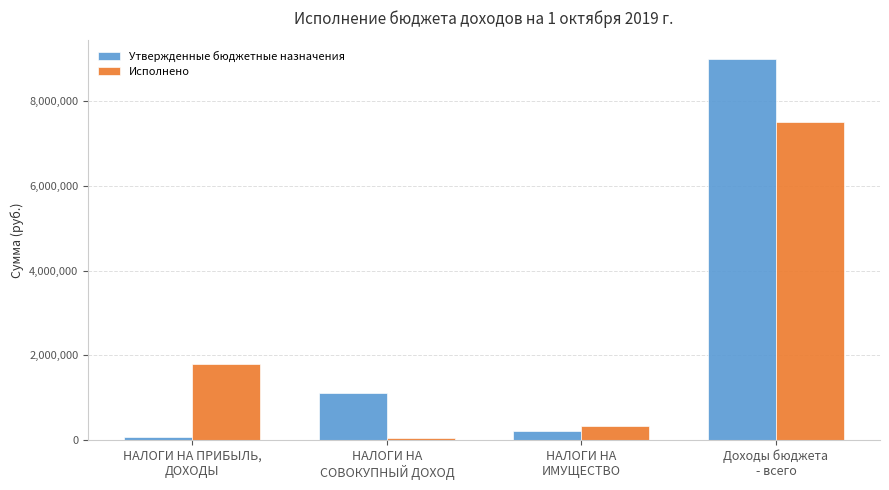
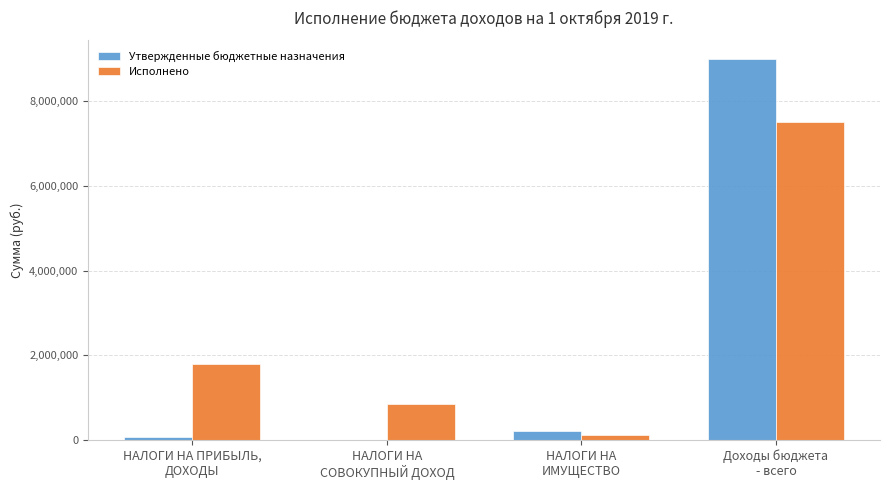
Утвержденные бюджетные назначения, НАЛОГИ НА СОВОКУПНЫЙ ДОХОД: 1,100,000 -> 0
Исполнено, НАЛОГИ НА СОВОКУПНЫЙ ДОХОД: 0 -> 900,000
Исполнено, НАЛОГИ НА ИМУЩЕСТВО: 300,000 -> 100,000
